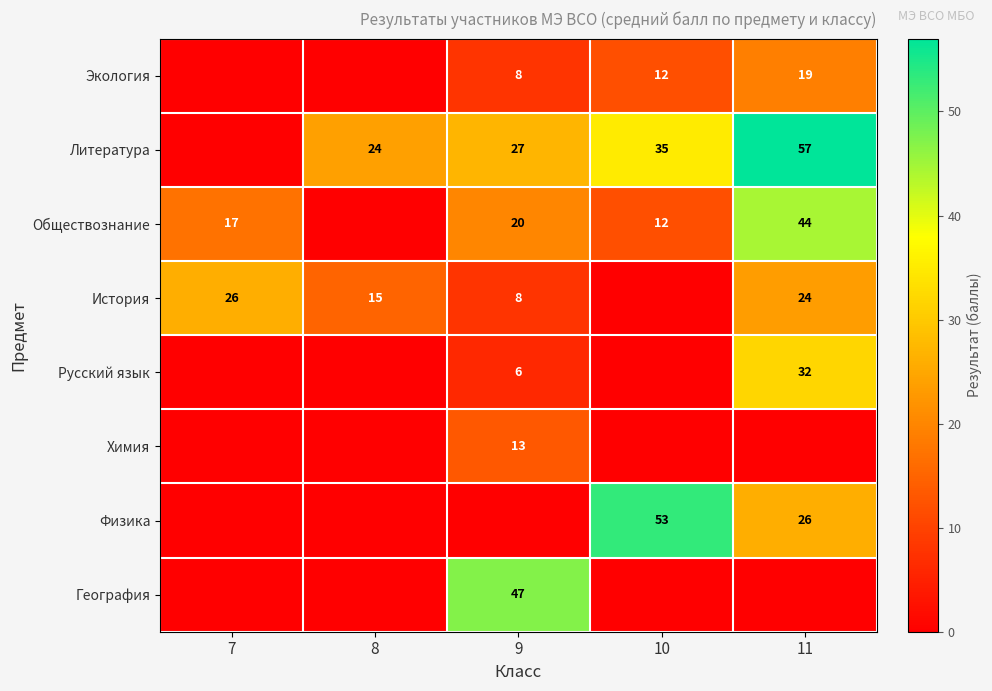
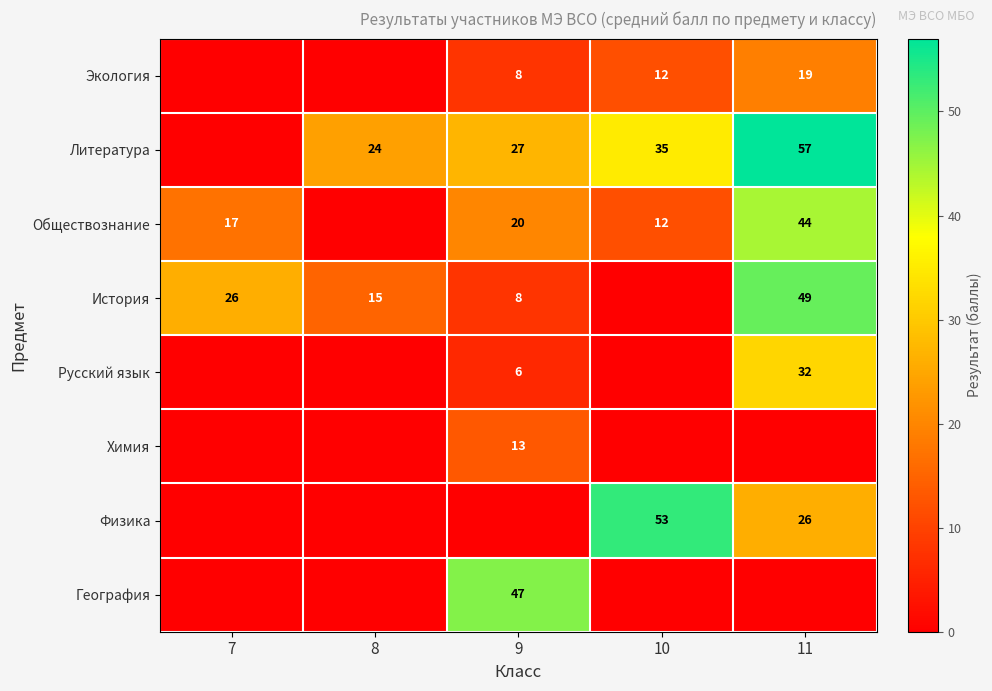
История, 11: 24 -> 49
